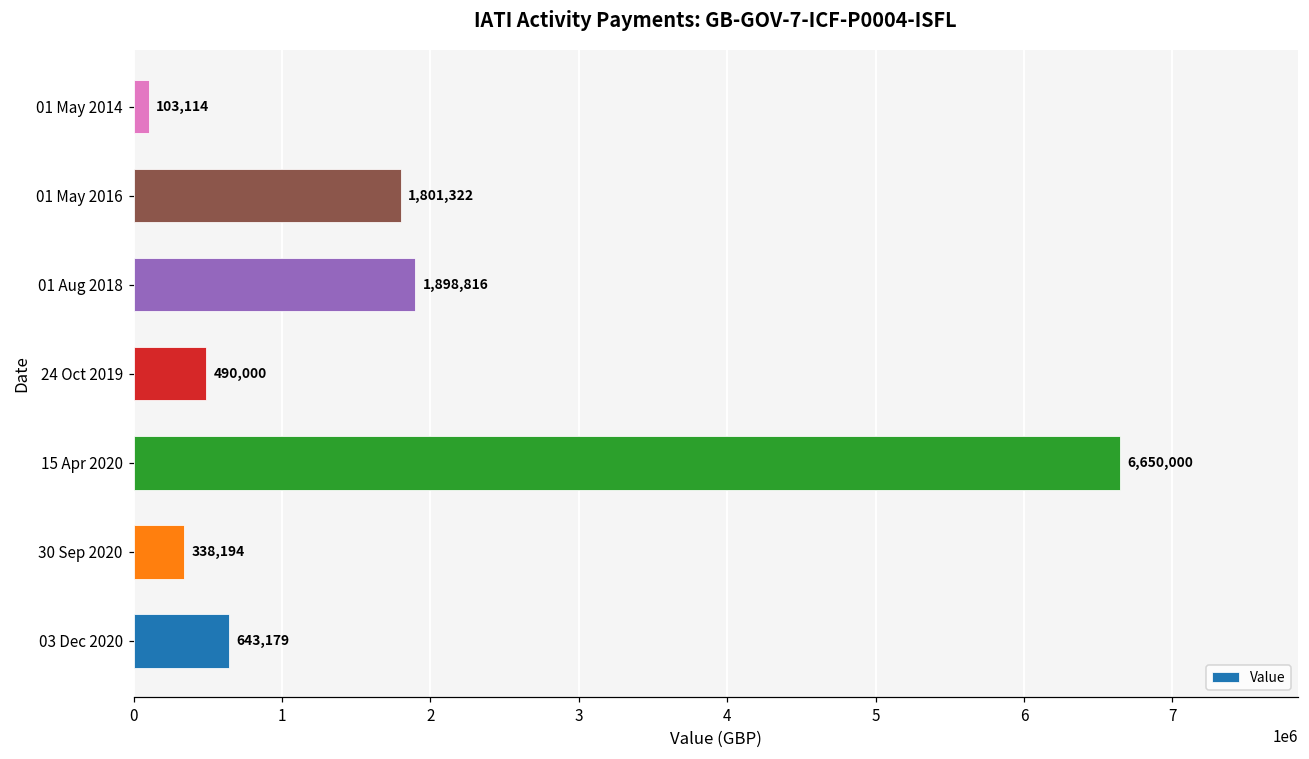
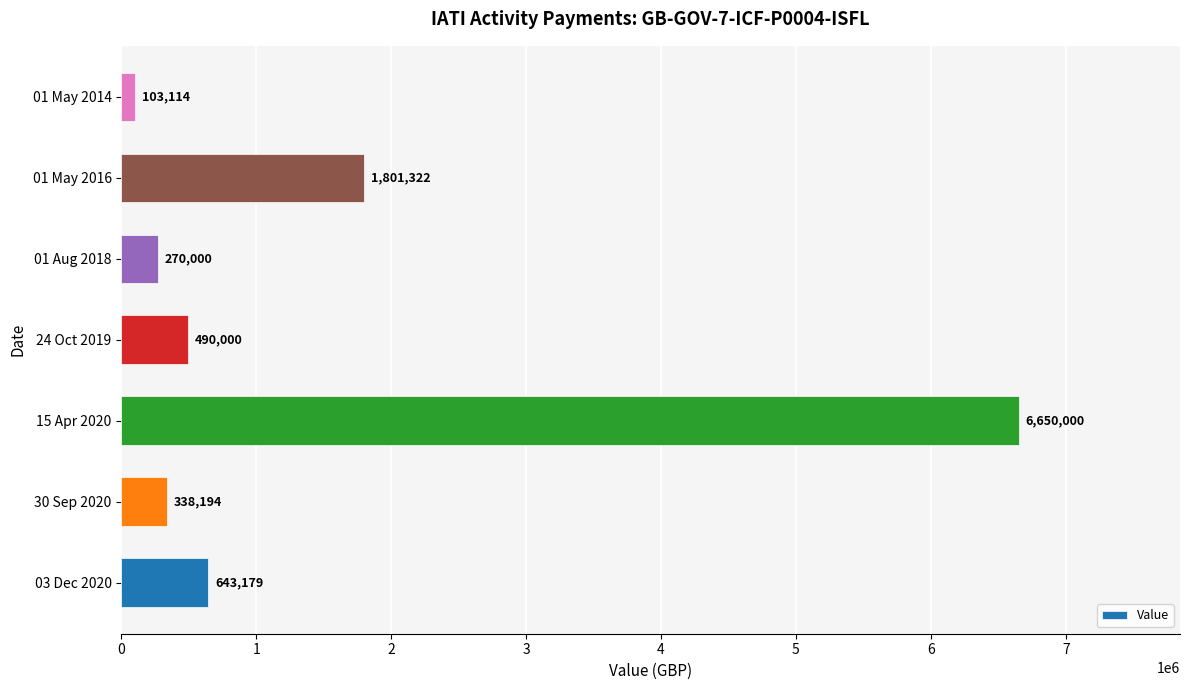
01 Aug 2018: 1,898,816 -> 270,000
